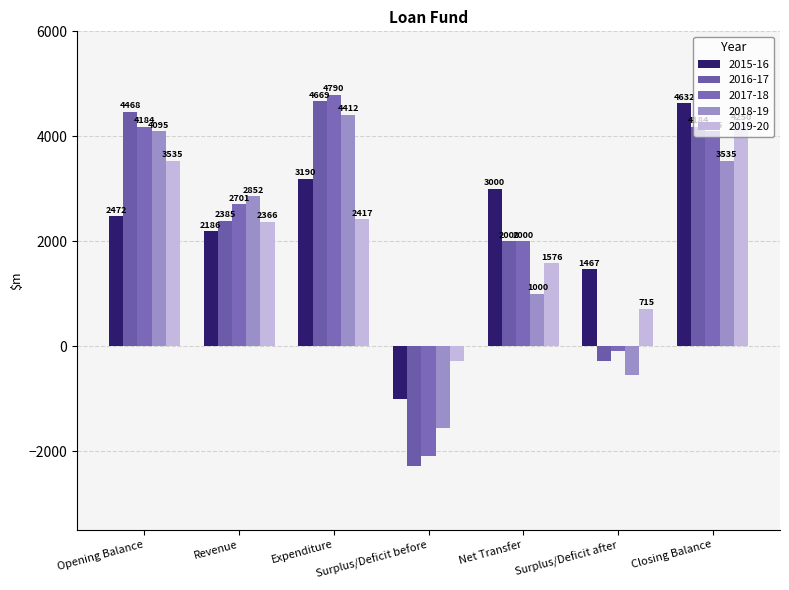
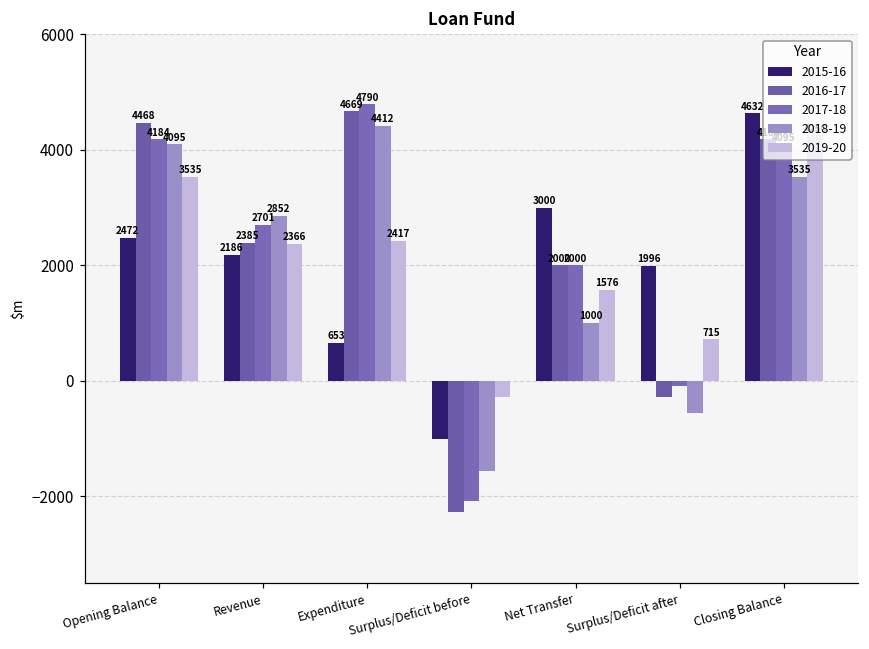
2015-16, Expenditure: 3190 -> 653
2015-16, Surplus/Deficit after: 1467 -> 1996
